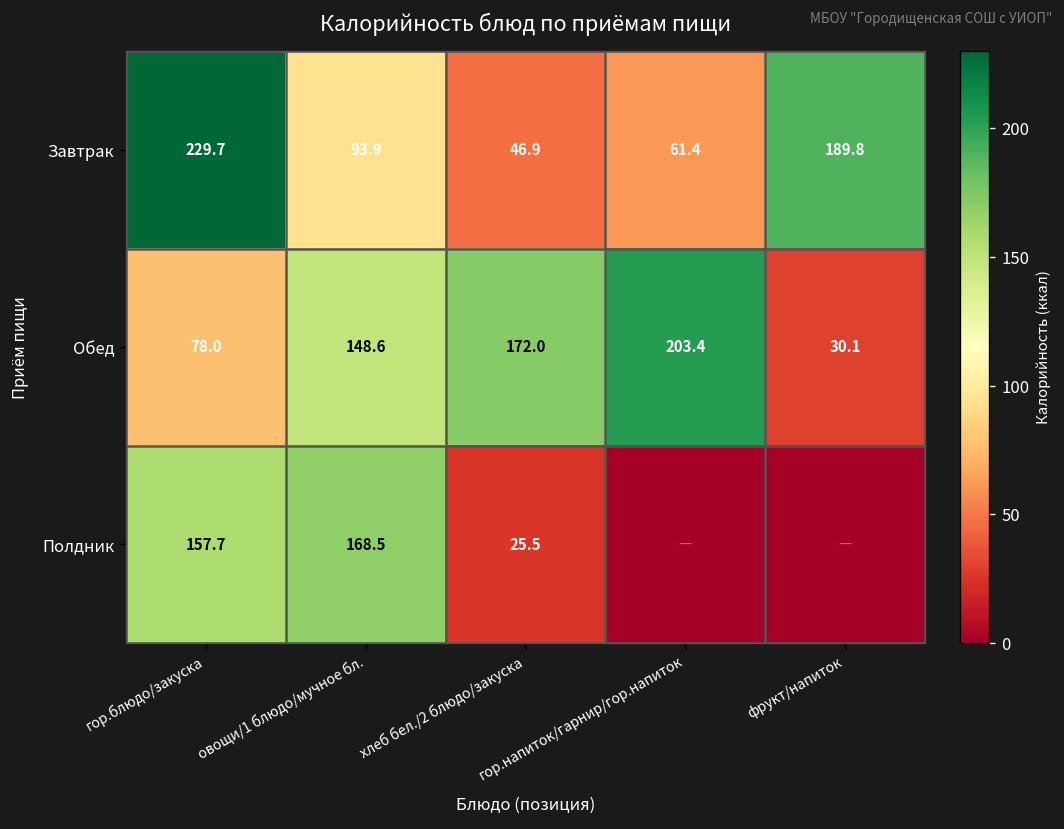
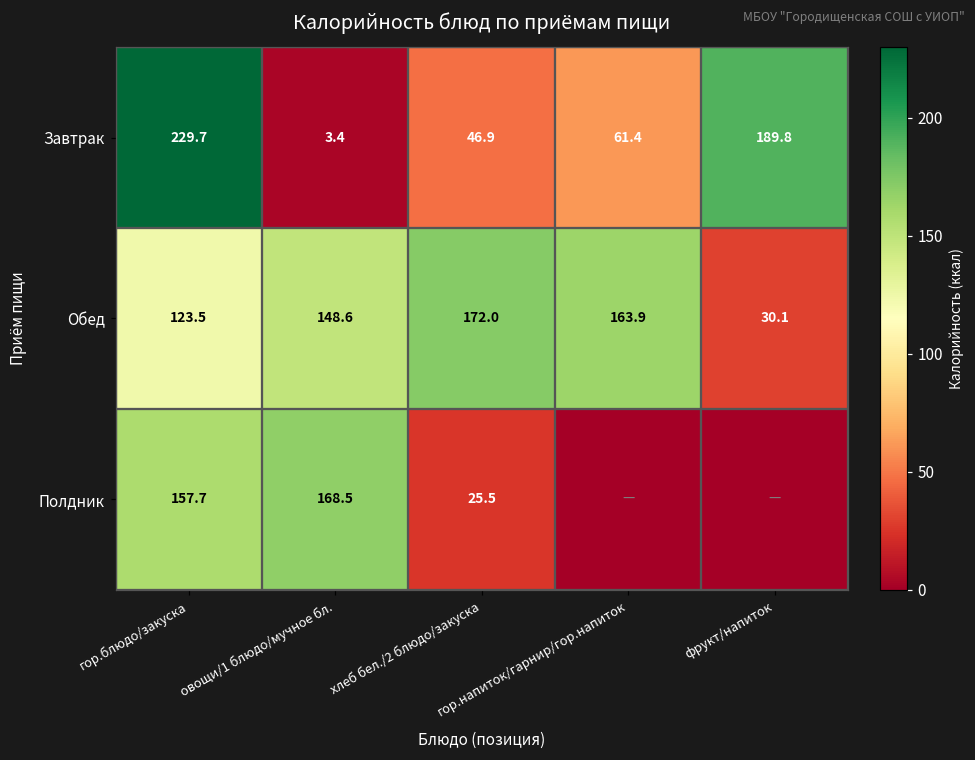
Завтрак, овощи/1 блюдо/мучное бл.: 93.9 -> 3.4
Обед, гор.блюдо/закуска: 78.0 -> 123.5
Обед, гор.напиток/гарнир/гор.напиток: 203.4 -> 163.9
